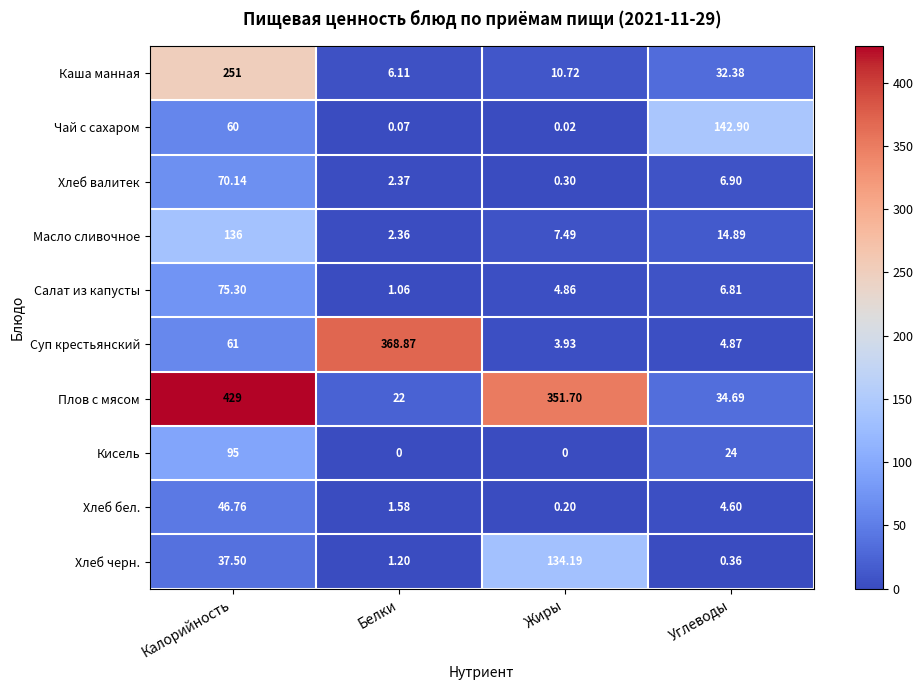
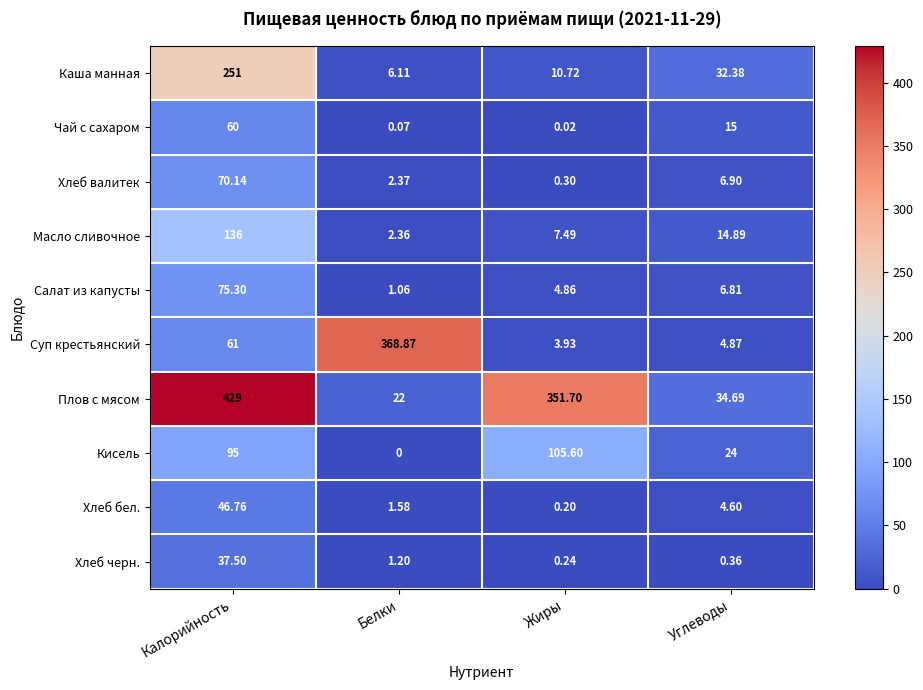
Чай с сахаром, Углеводы: 142.90 -> 15
Кисель, Жиры: 0 -> 105.60
Хлеб черн., Жиры: 134.19 -> 0.24
